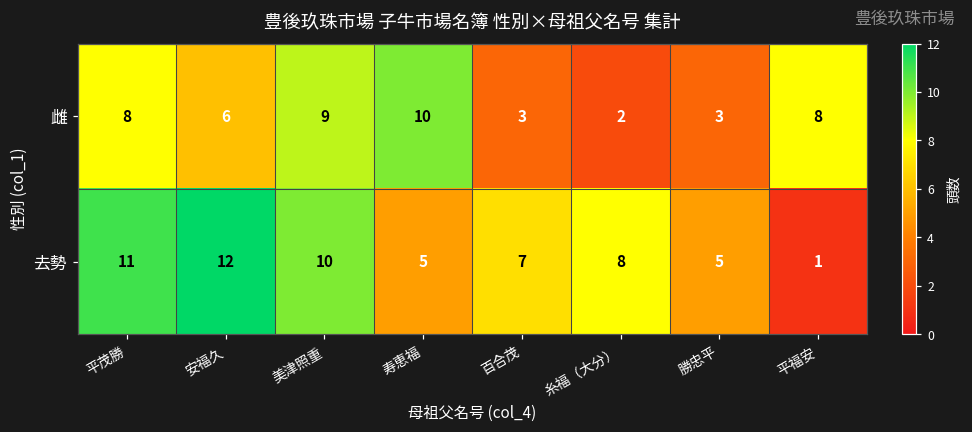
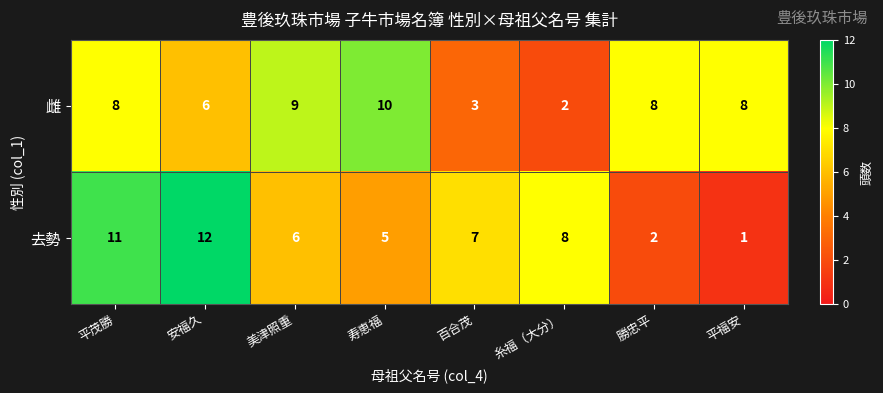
雌, 勝忠平: 3 -> 8
去勢, 美津照重: 10 -> 6
去勢, 勝忠平: 5 -> 2
